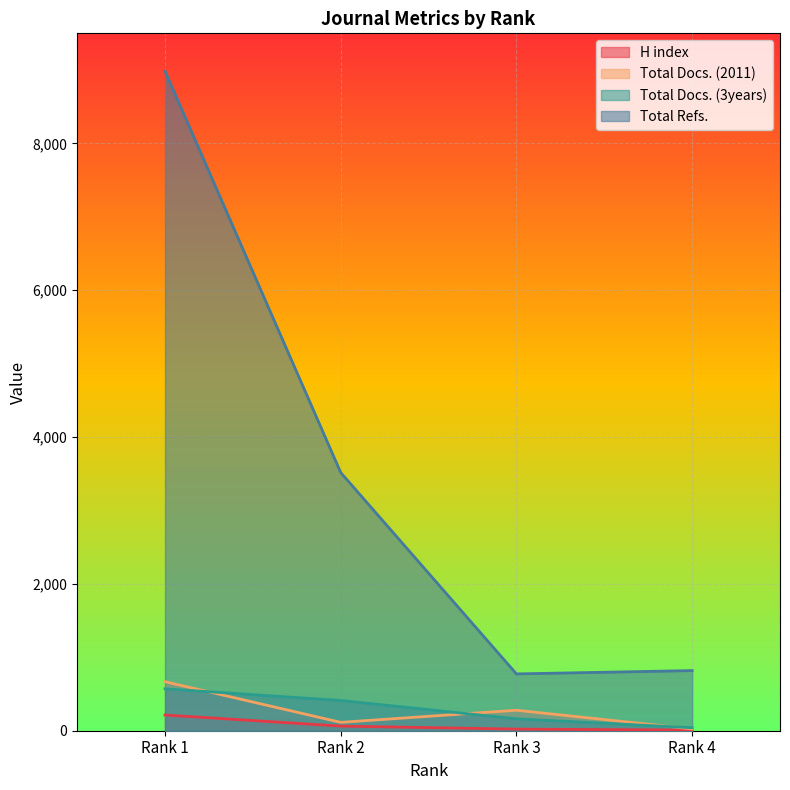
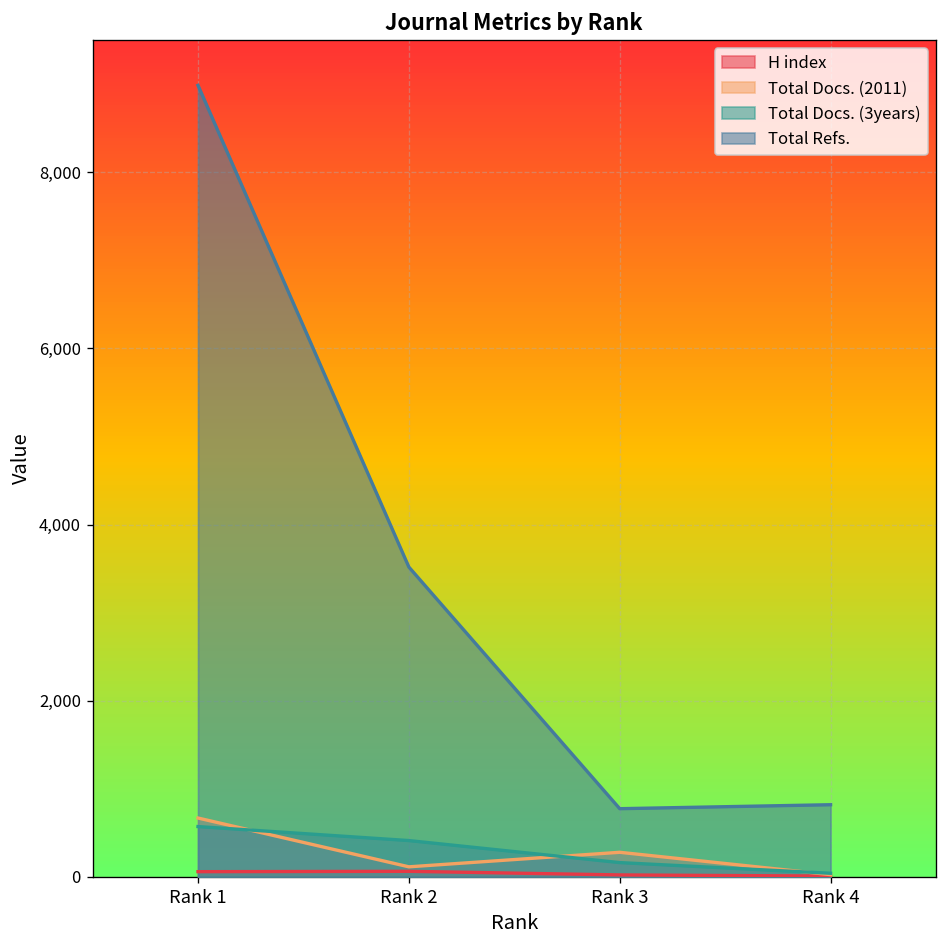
H index, Rank 1: 200 -> 100
